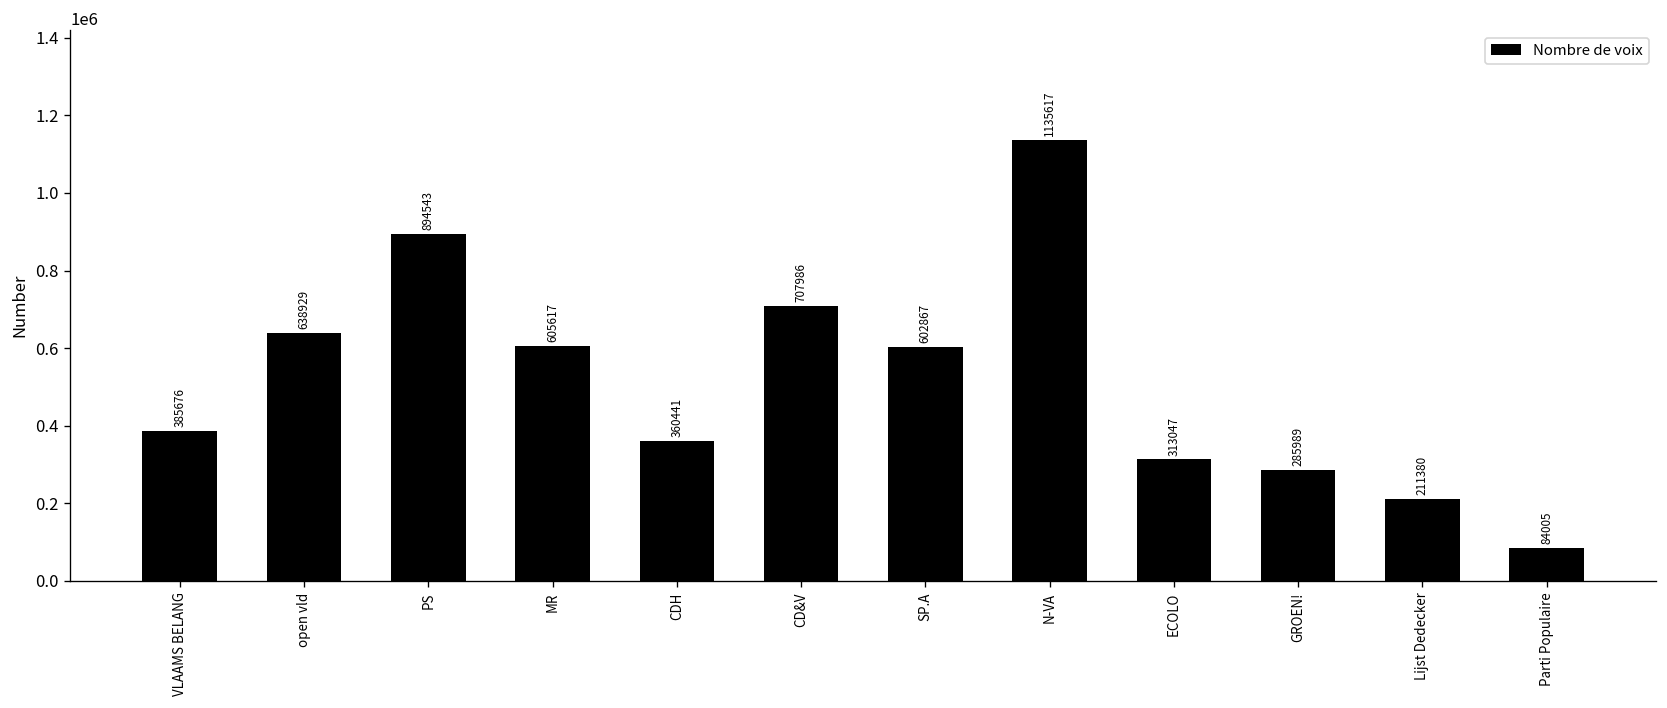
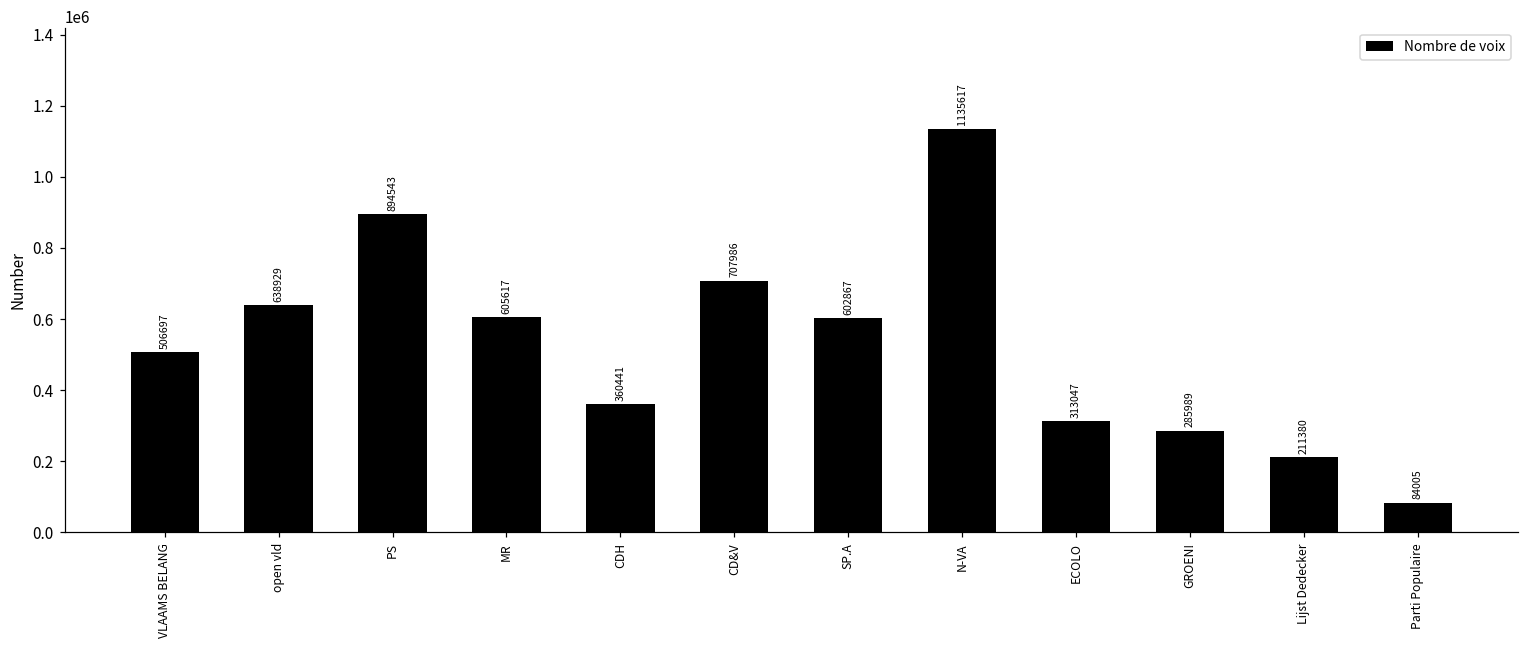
VLAAMS BELANG: 385676 -> 506697
